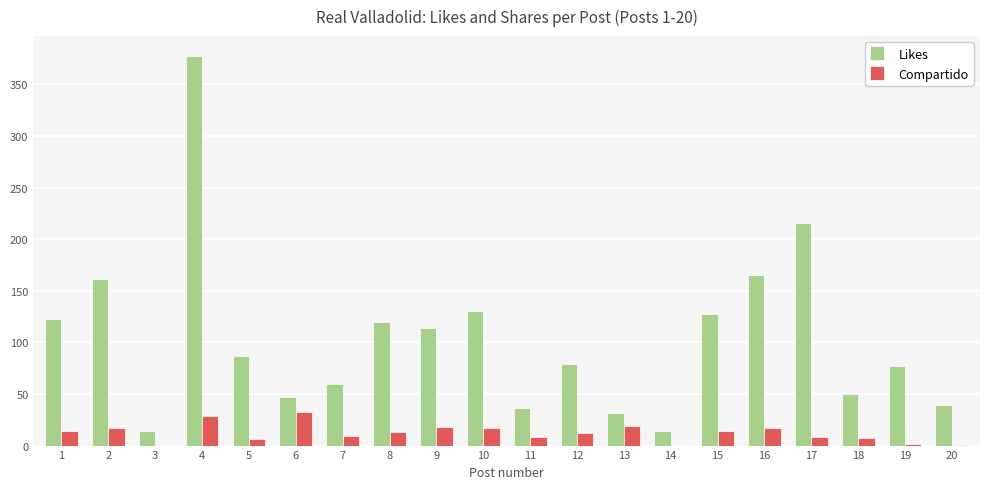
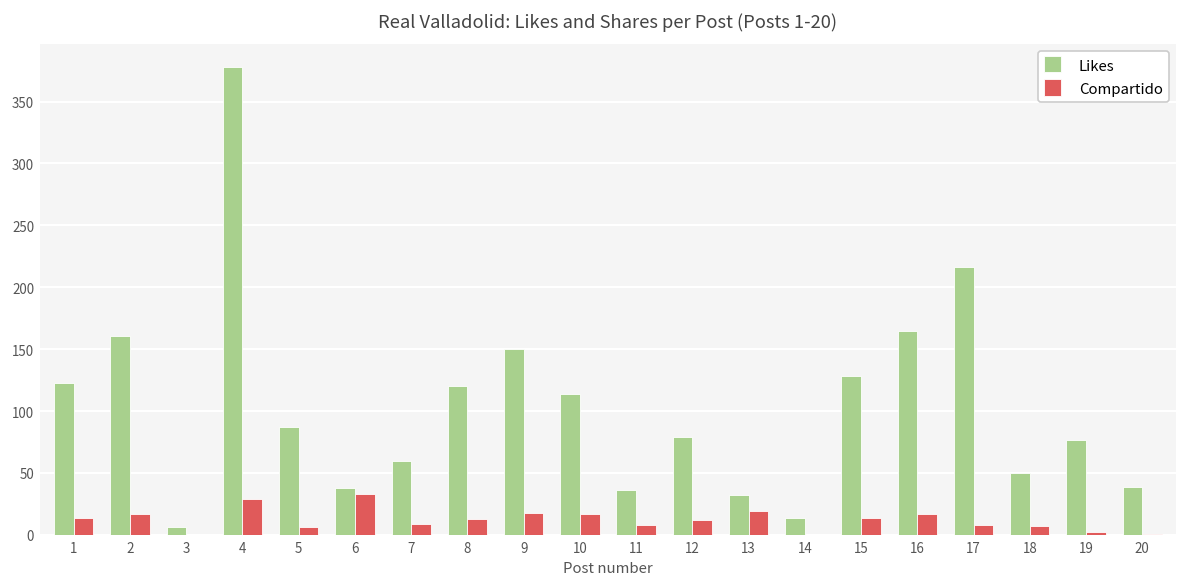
Likes, 3: 14 -> 6
Likes, 6: 47 -> 38
Likes, 9: 114 -> 150
Likes, 10: 130 -> 114
